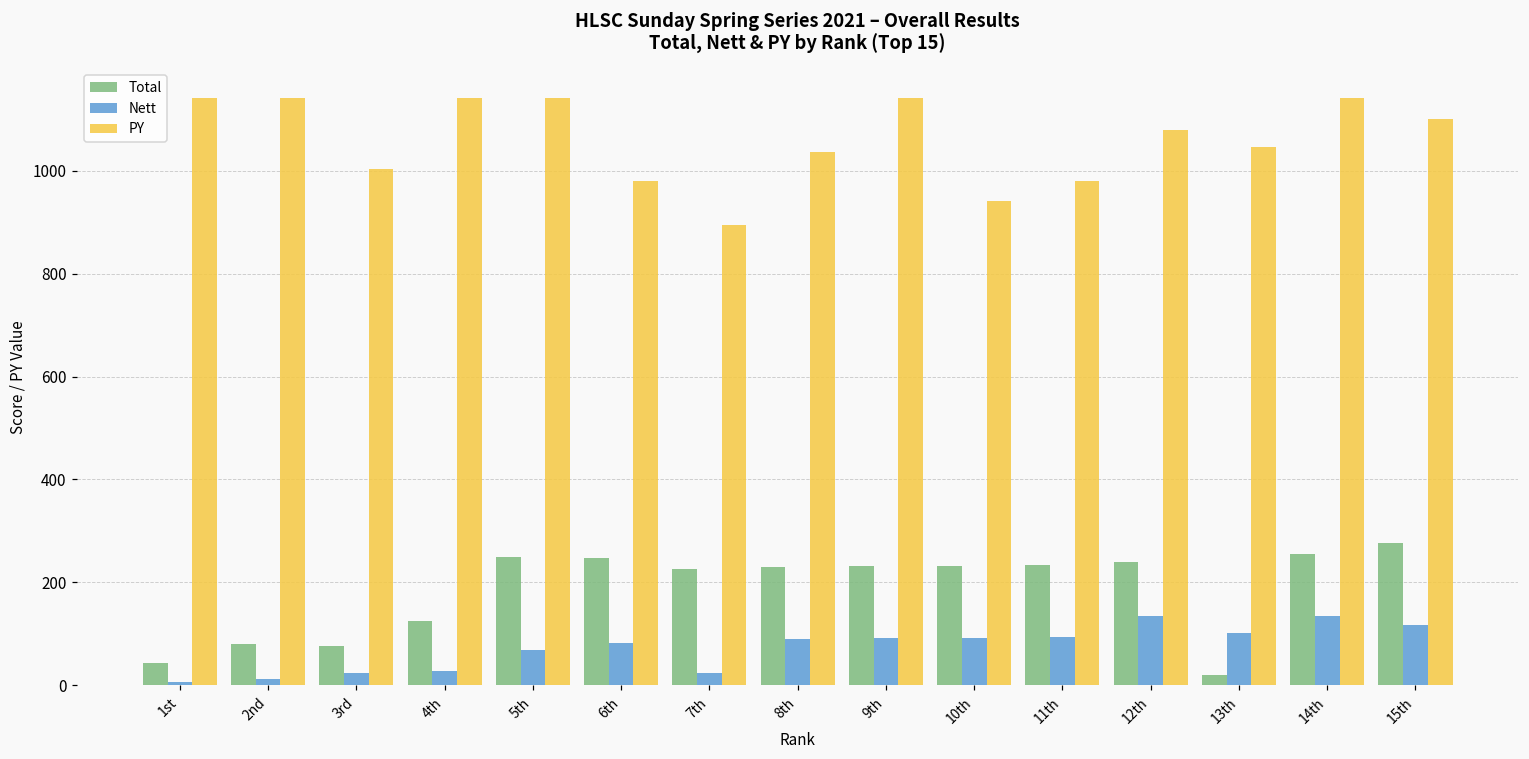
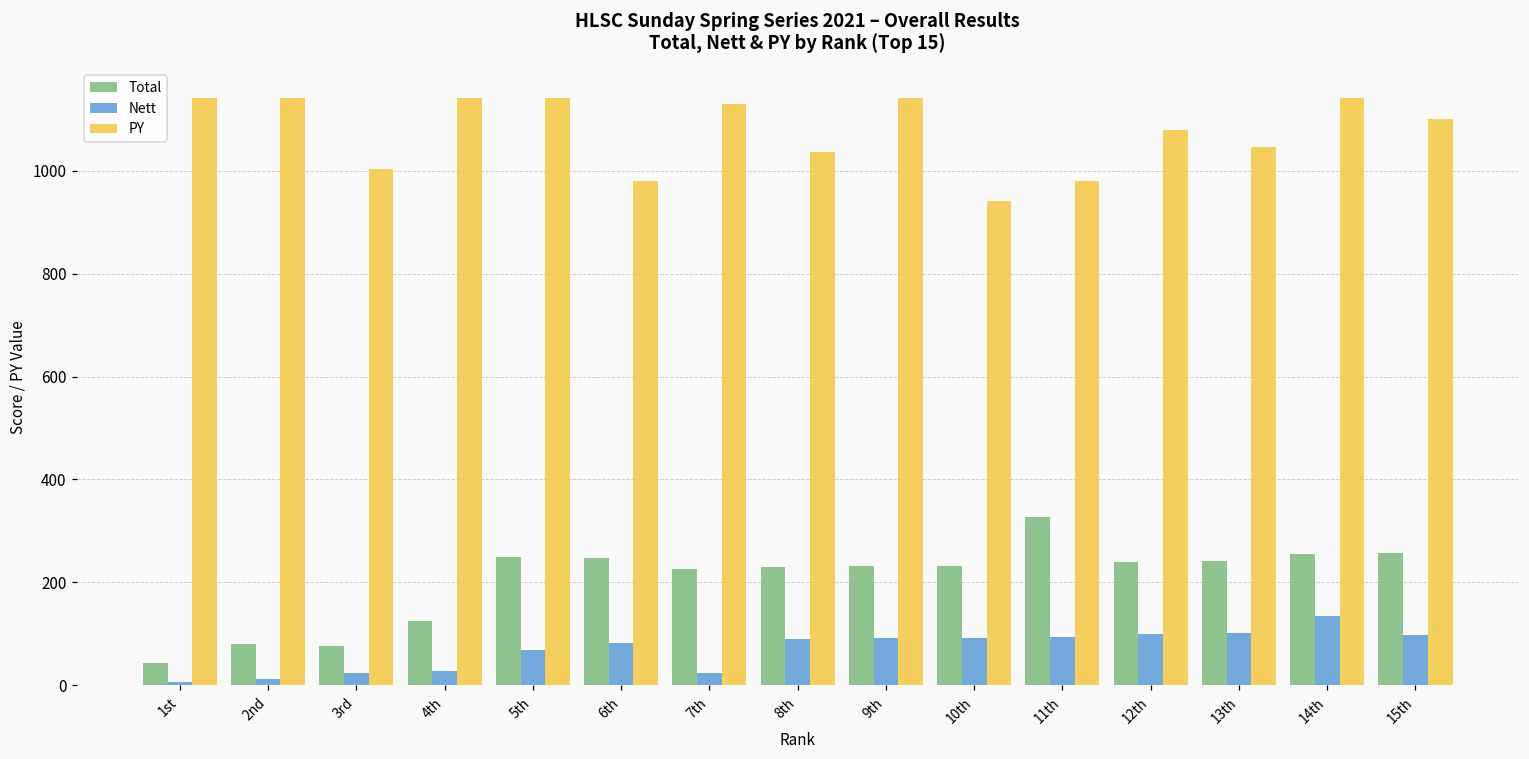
PY, 7th: 890 -> 1130
Total, 11th: 230 -> 330
Nett, 12th: 130 -> 100
Total, 13th: 20 -> 240
Total, 15th: 280 -> 260
Nett, 15th: 120 -> 100
